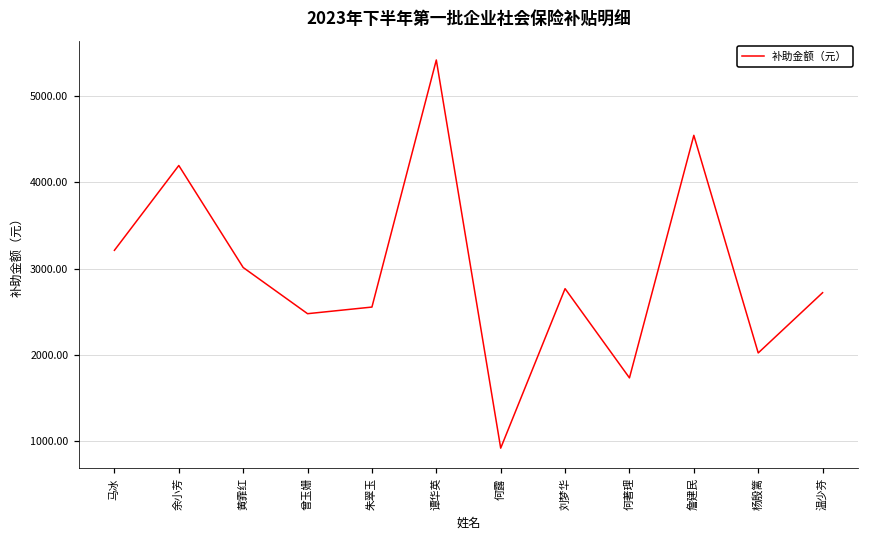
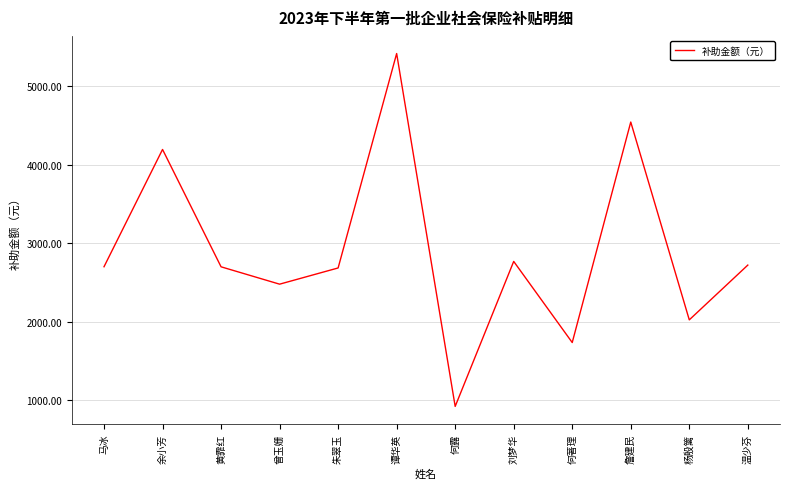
马冰: 3200 -> 2700
黄霏红: 3000 -> 2700
朱翠玉: 2600 -> 2700
